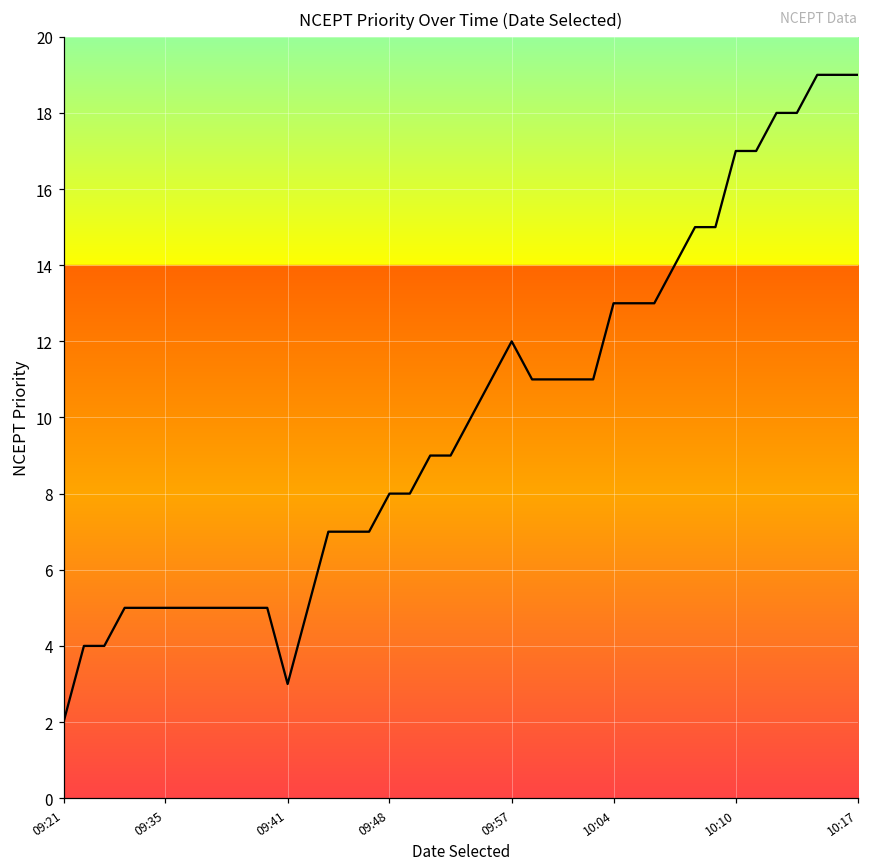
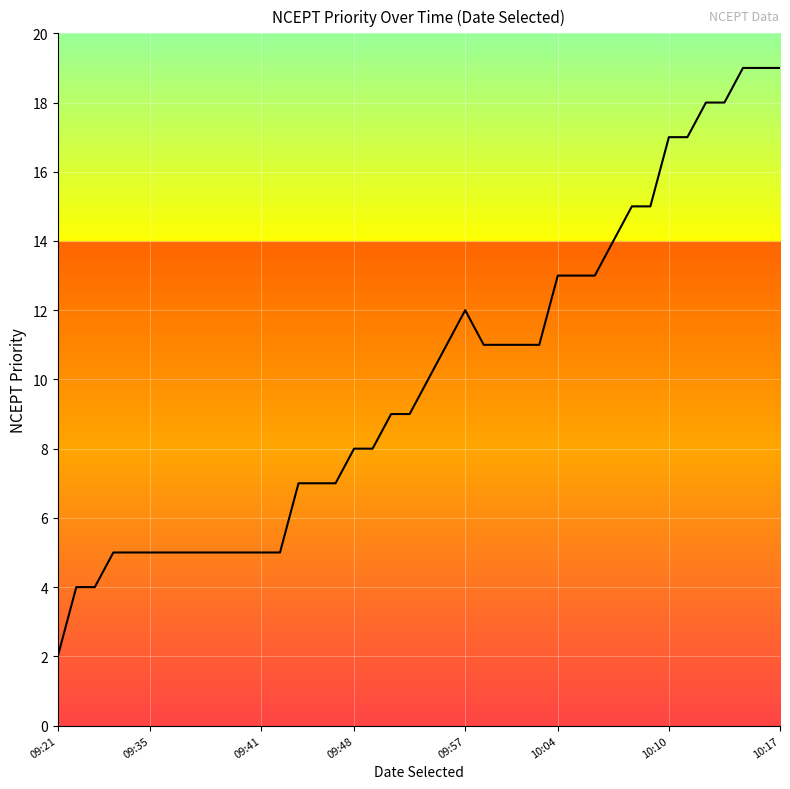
09:41: 3 -> 5
